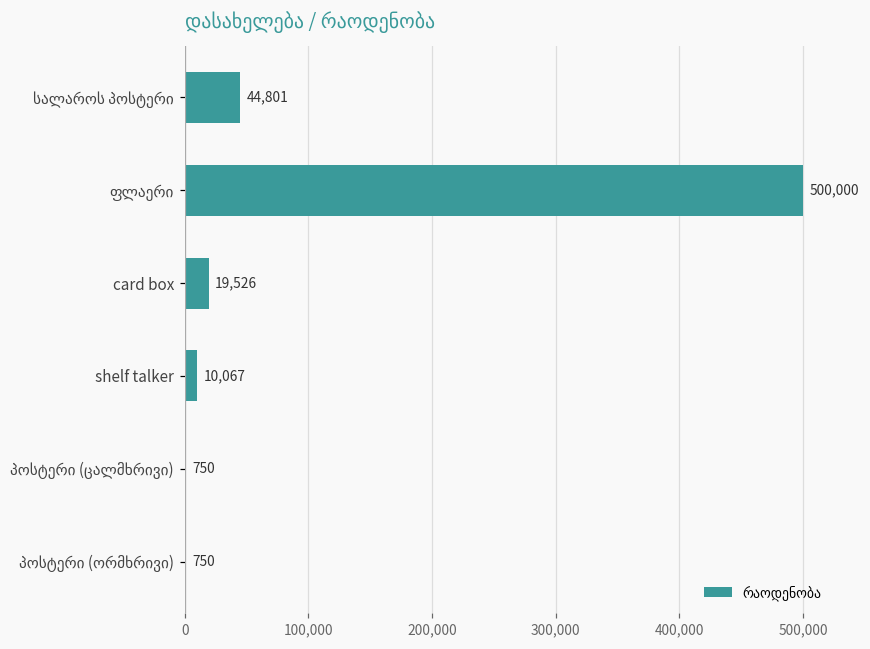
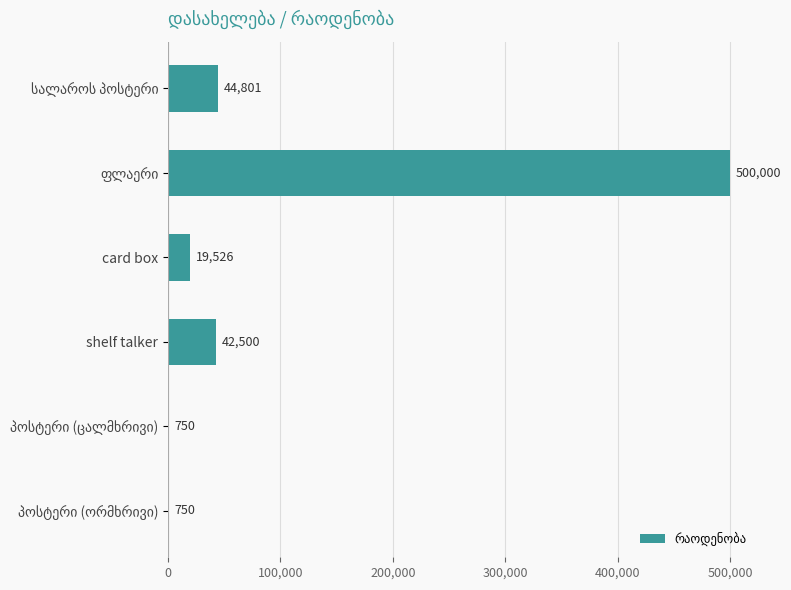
shelf talker: 10,067 -> 42,500
